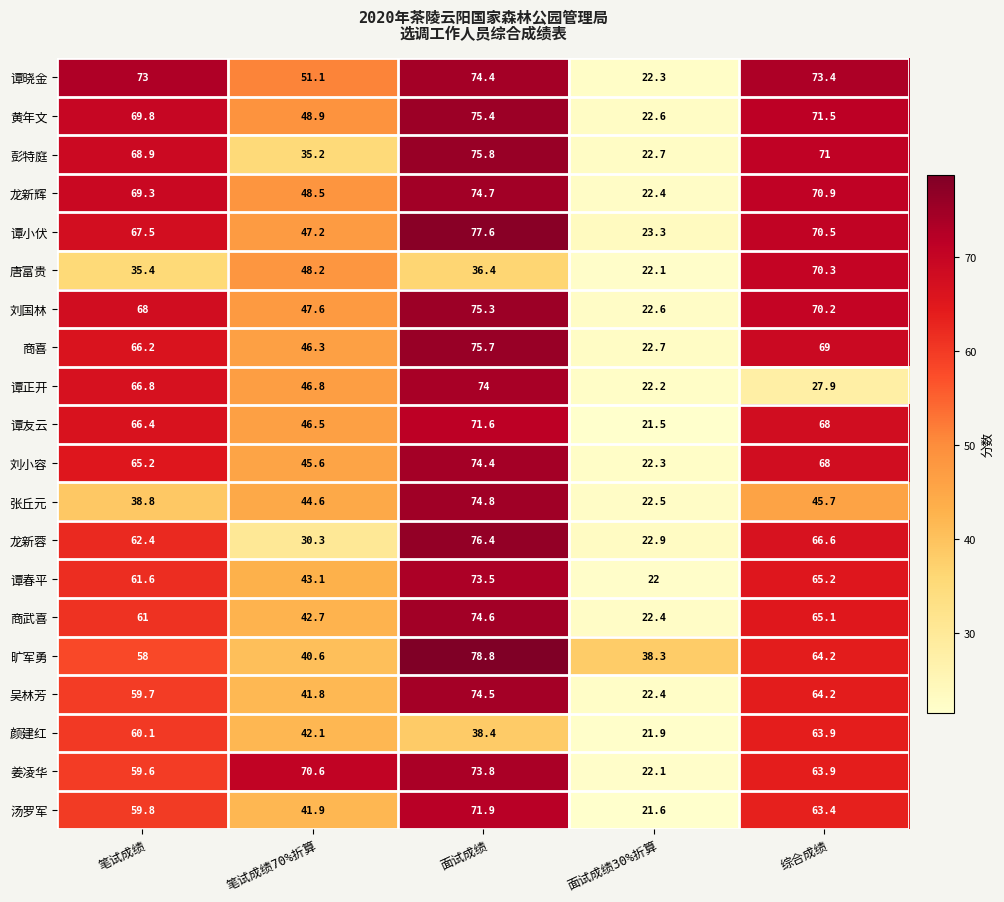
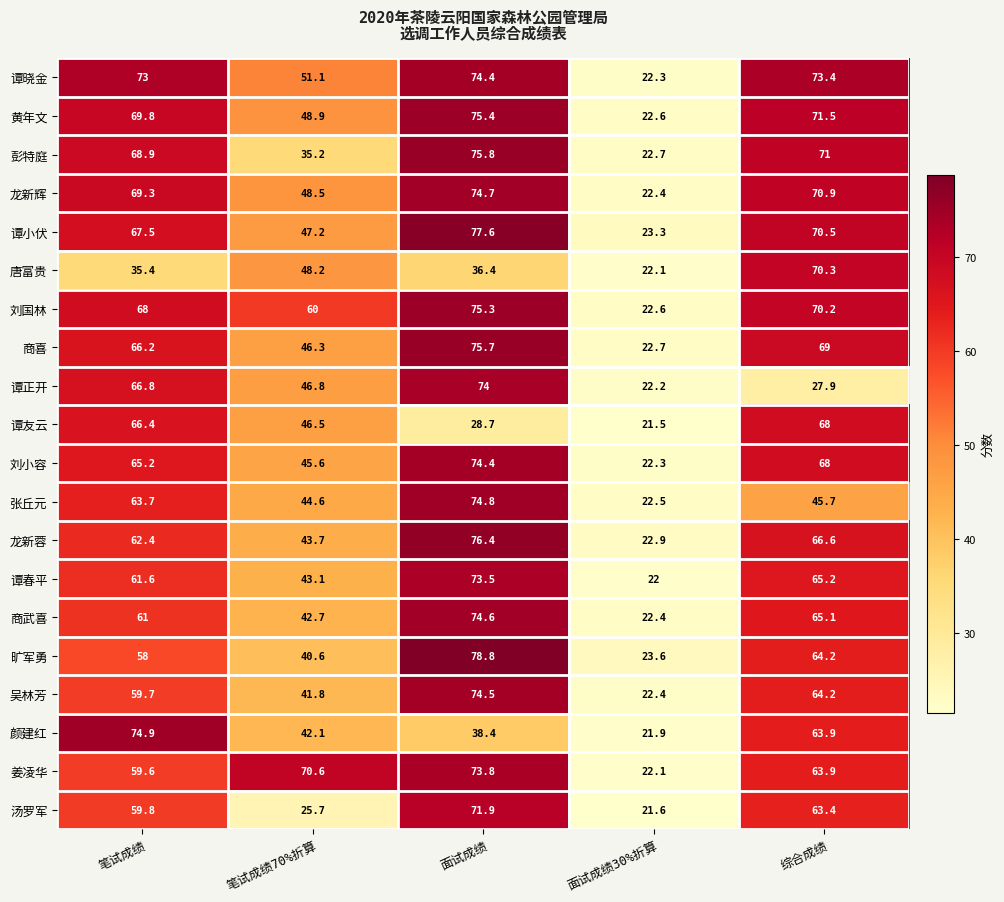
刘国林, 笔试成绩70%折算: 47.6 -> 60
谭友云, 面试成绩: 71.6 -> 28.7
张丘元, 笔试成绩: 38.8 -> 63.7
龙新蓉, 笔试成绩70%折算: 30.3 -> 43.7
旷军勇, 面试成绩30%折算: 38.3 -> 23.6
颜建红, 笔试成绩: 60.1 -> 74.9
汤罗军, 笔试成绩70%折算: 41.9 -> 25.7
